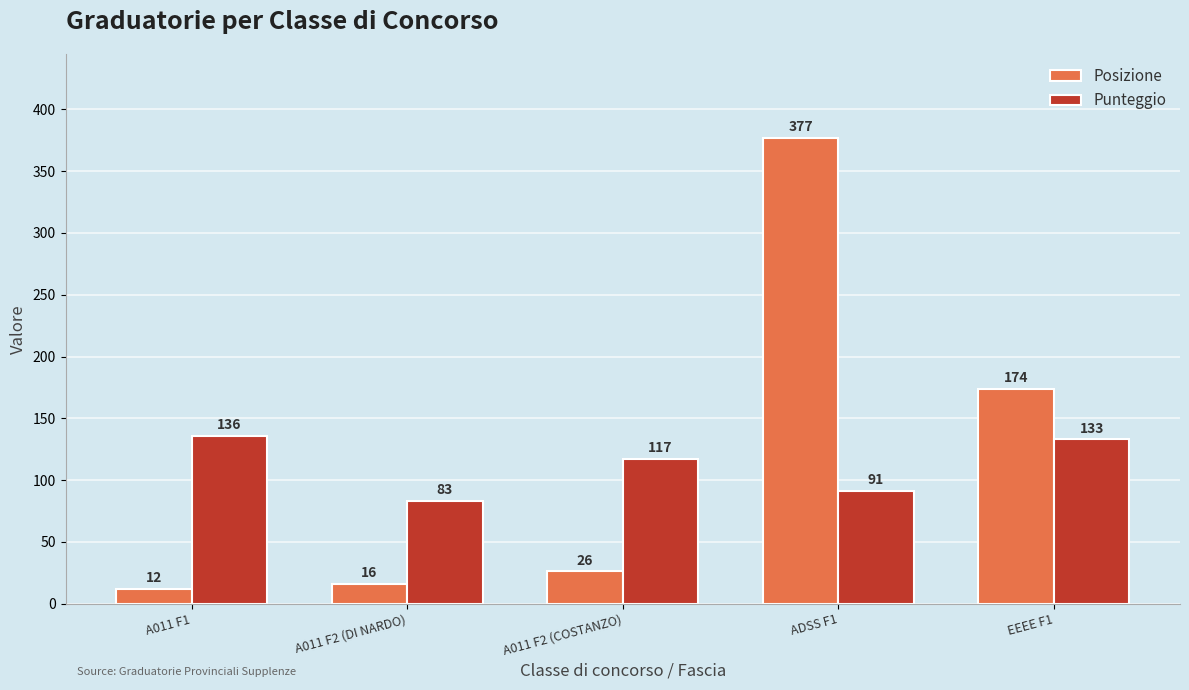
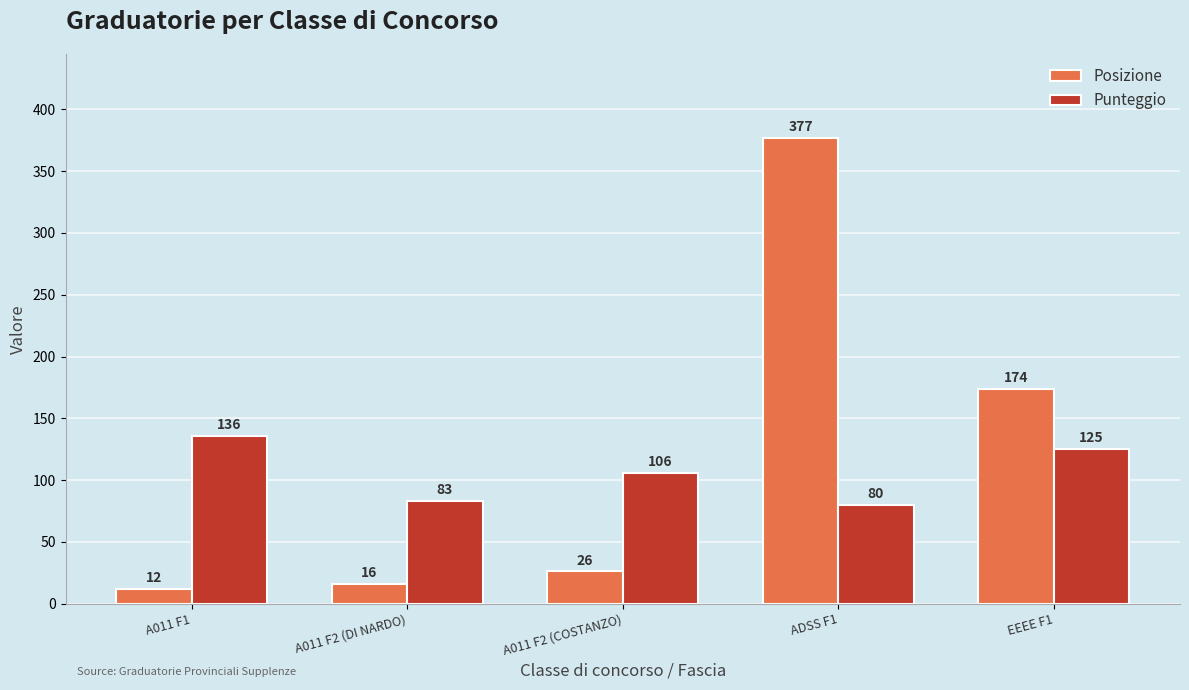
Punteggio, A011 F2 (COSTANZO): 117 -> 106
Punteggio, ADSS F1: 91 -> 80
Punteggio, EEEE F1: 133 -> 125
